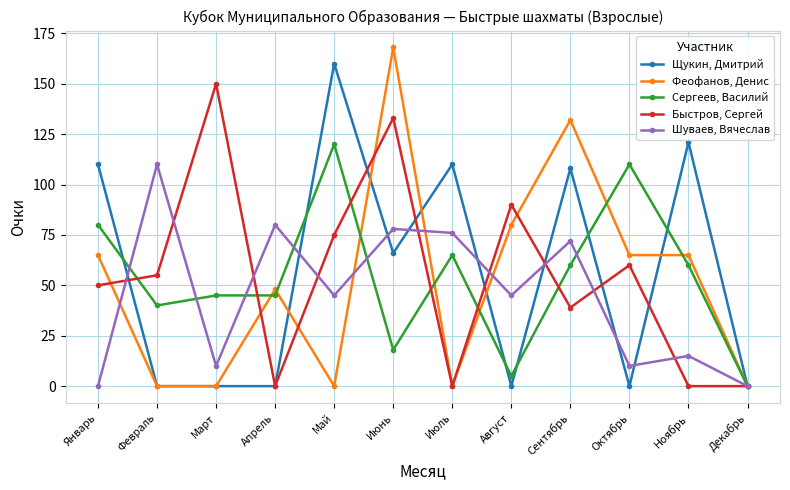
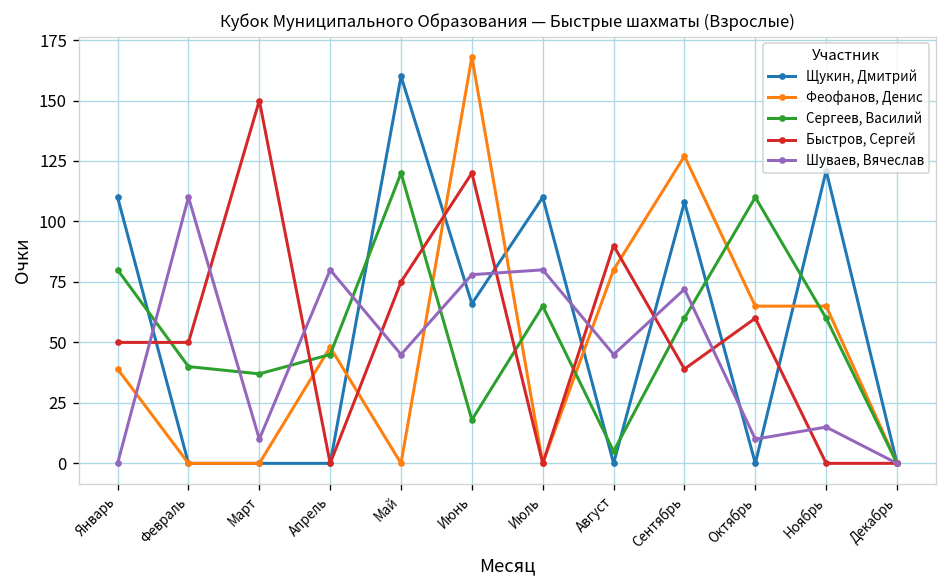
Феофанов, Денис, Январь: 65 -> 39
Быстров, Сергей, Февраль: 55 -> 50
Сергеев, Василий, Март: 45 -> 37
Быстров, Сергей, Июнь: 133 -> 120
Шуваев, Вячеслав, Июль: 76 -> 80
Феофанов, Денис, Сентябрь: 132 -> 127
